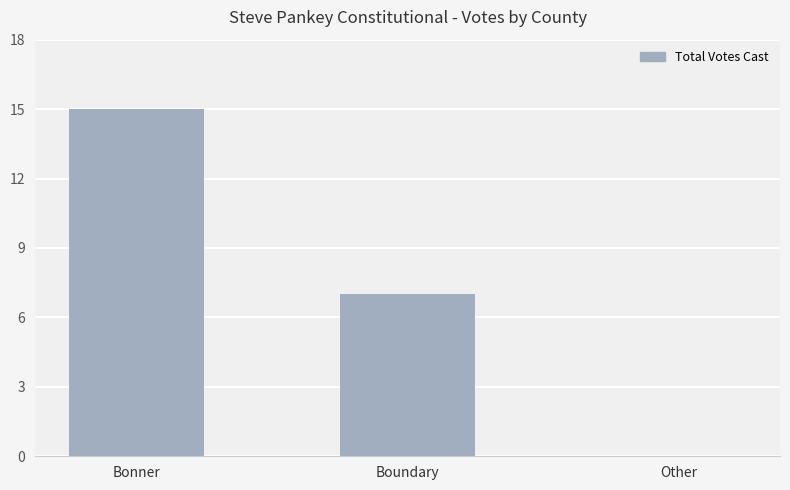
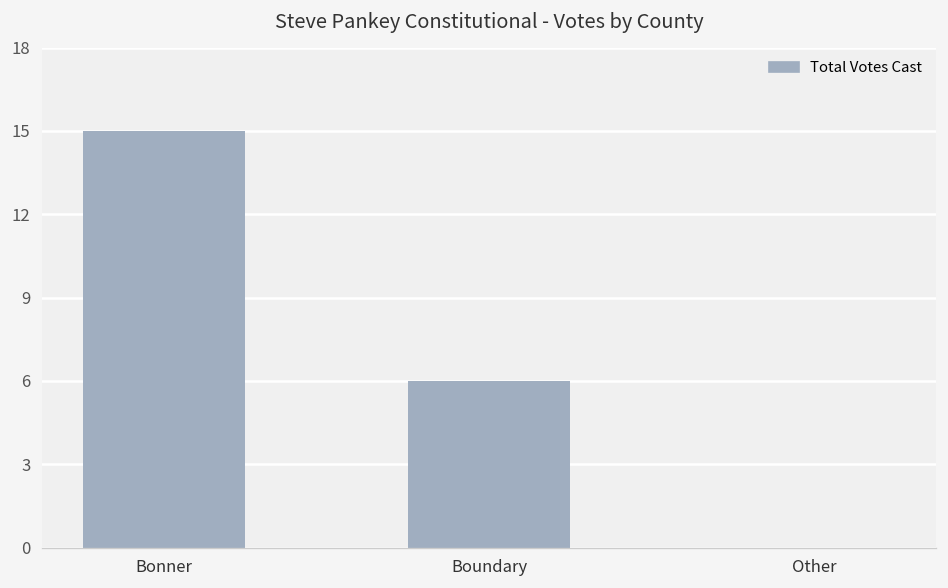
Boundary: 7 -> 6
